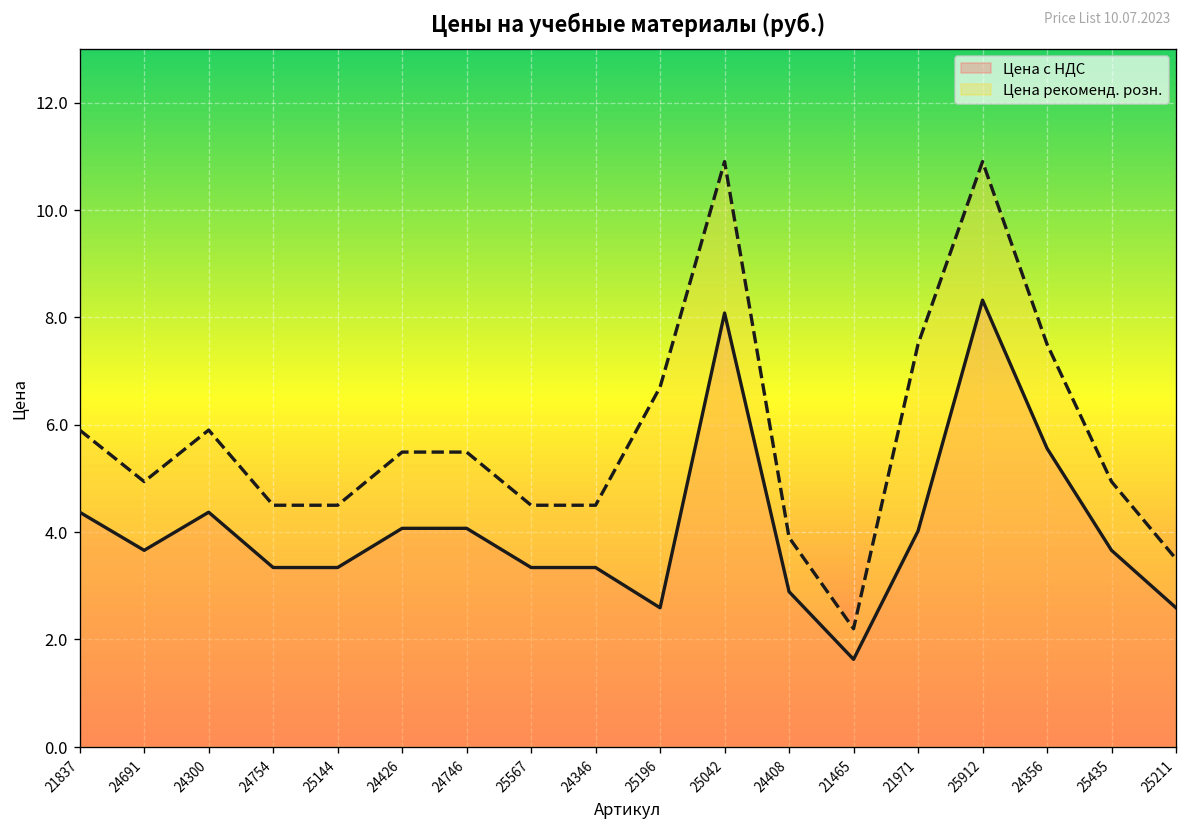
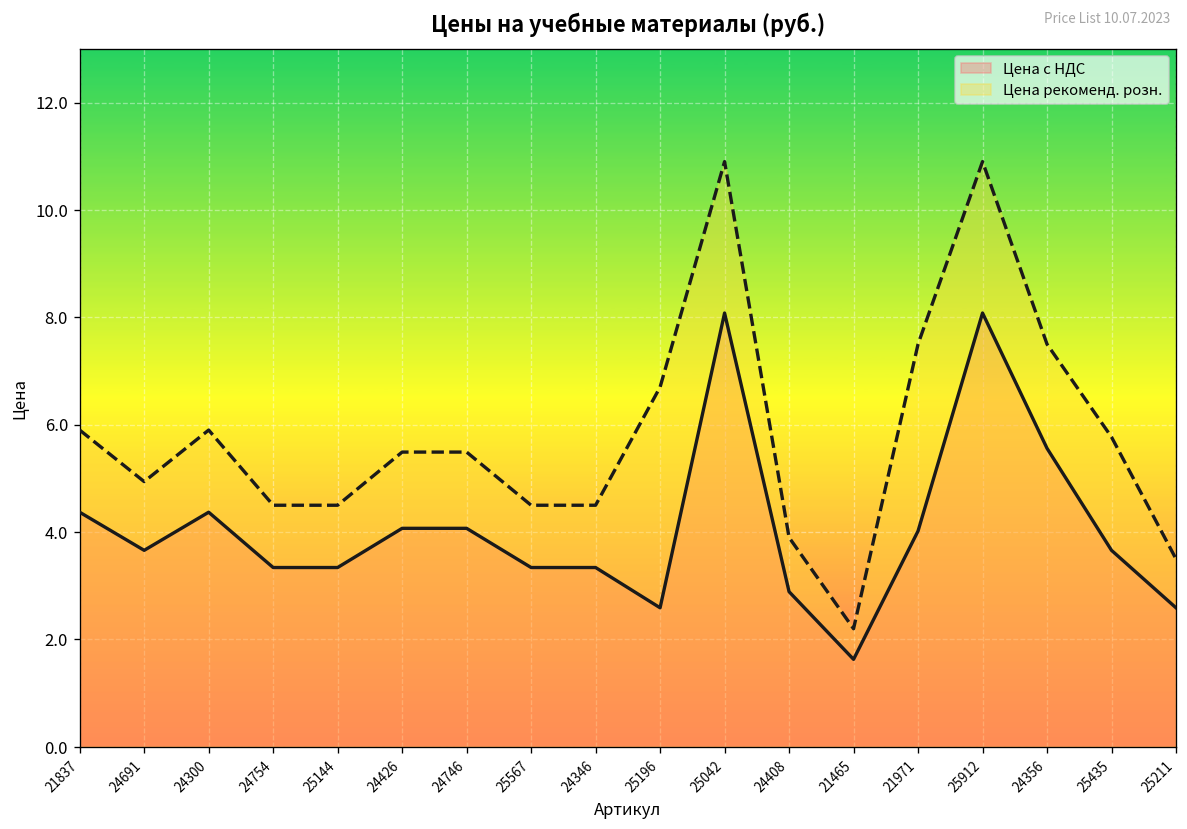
Цена с НДС, 25912: 8.3 -> 8.1
Цена рекоменд. розн., 25435: 4.9 -> 5.8
